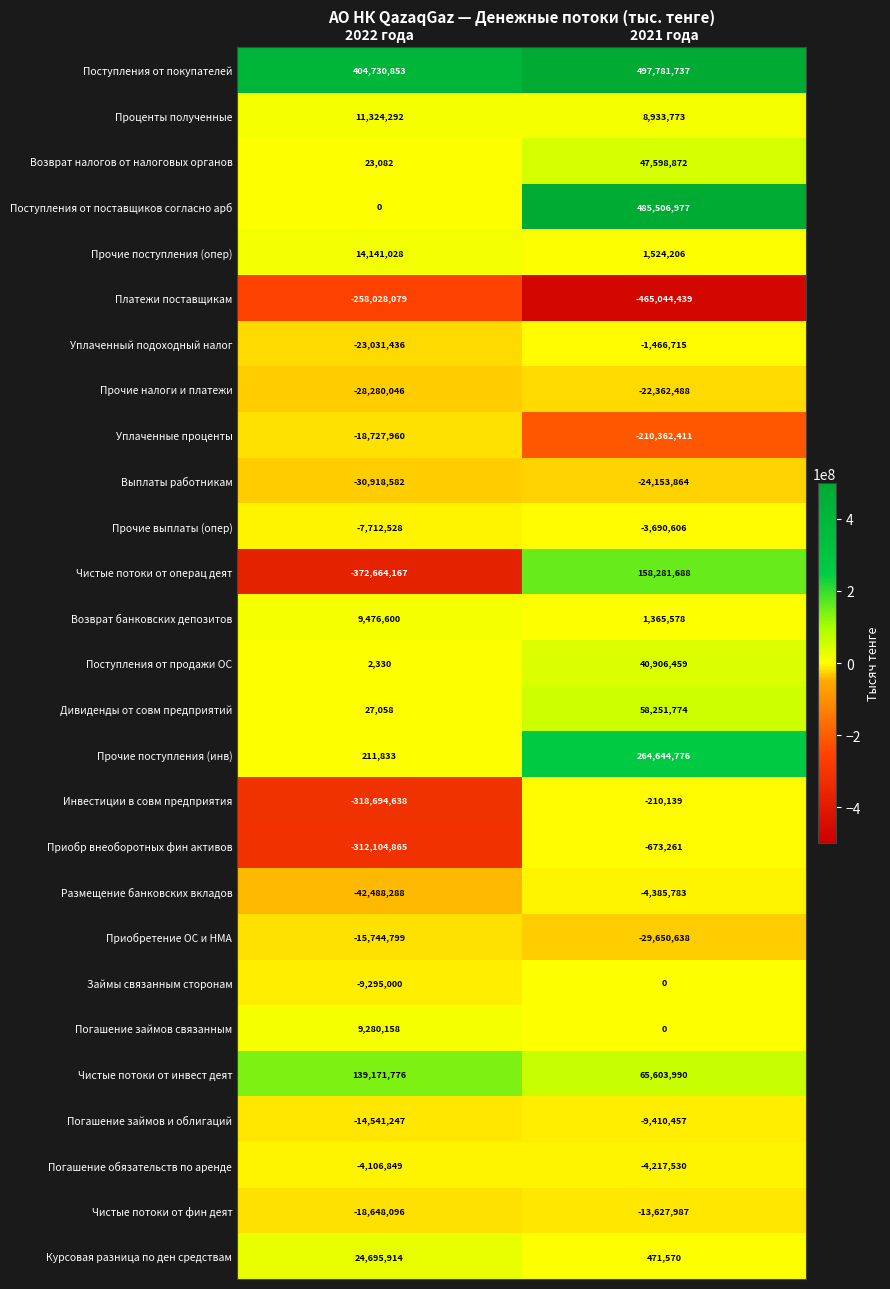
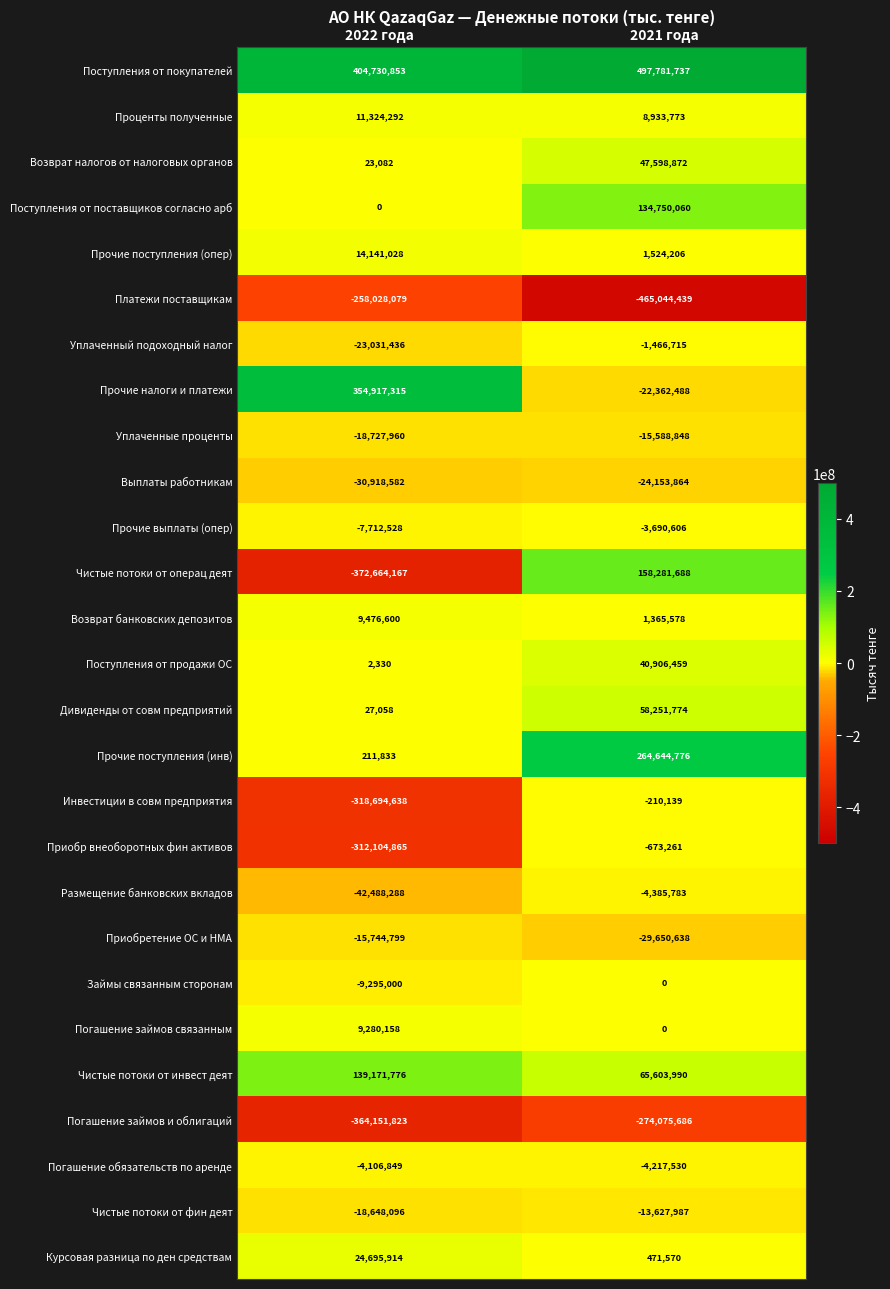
Поступления от поставщиков согласно арб, 2021 года: 485,506,977 -> 134,750,060
Прочие налоги и платежи, 2022 года: -28,280,046 -> 354,917,315
Уплаченные проценты, 2021 года: -210,362,411 -> -15,588,848
Погашение займов и облигаций, 2022 года: -14,541,247 -> -364,151,823
Погашение займов и облигаций, 2021 года: -9,410,457 -> -274,075,686
